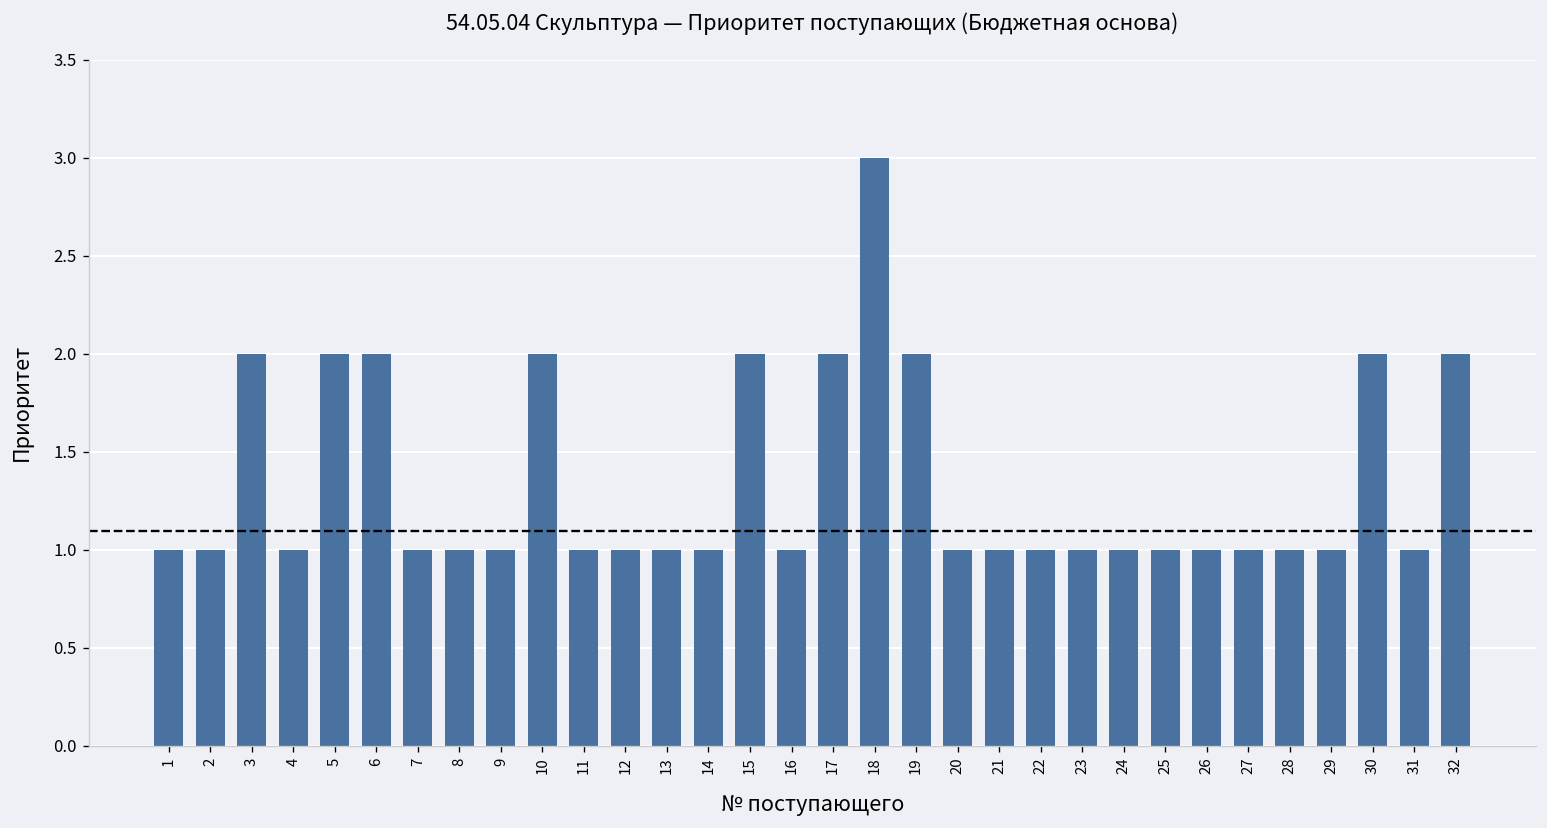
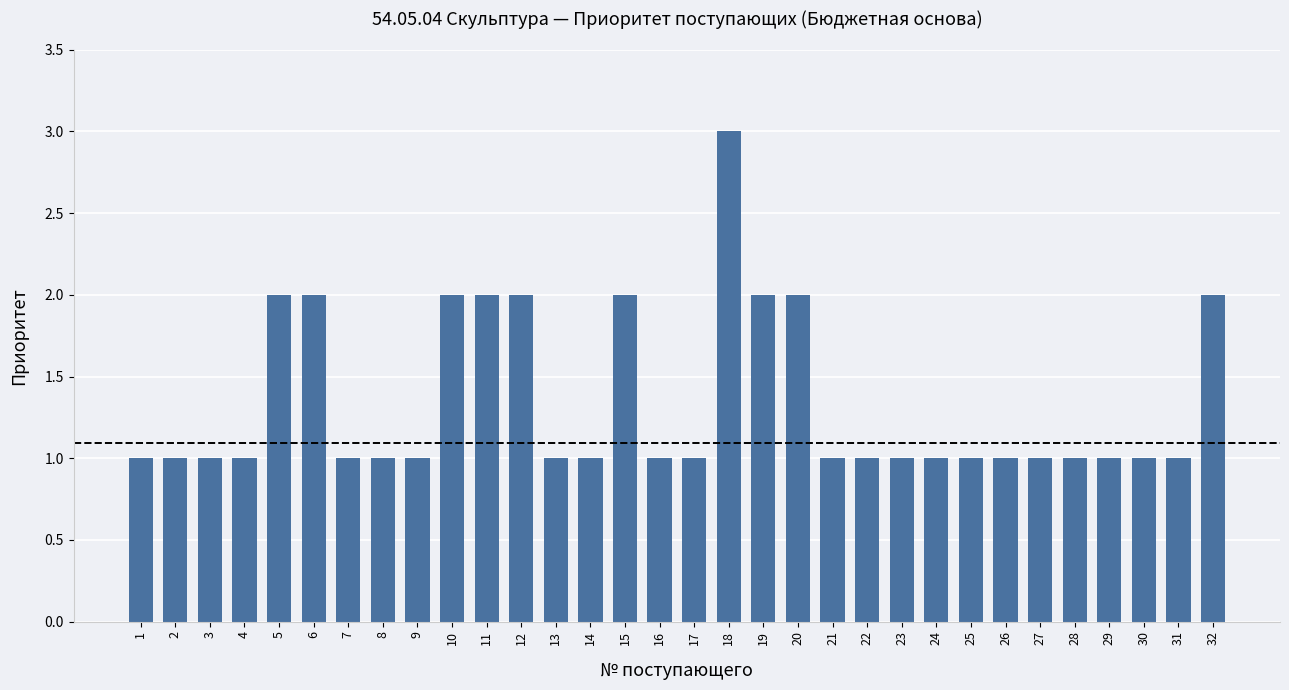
3: 2 -> 1
11: 1 -> 2
12: 1 -> 2
17: 2 -> 1
20: 1 -> 2
30: 2 -> 1
